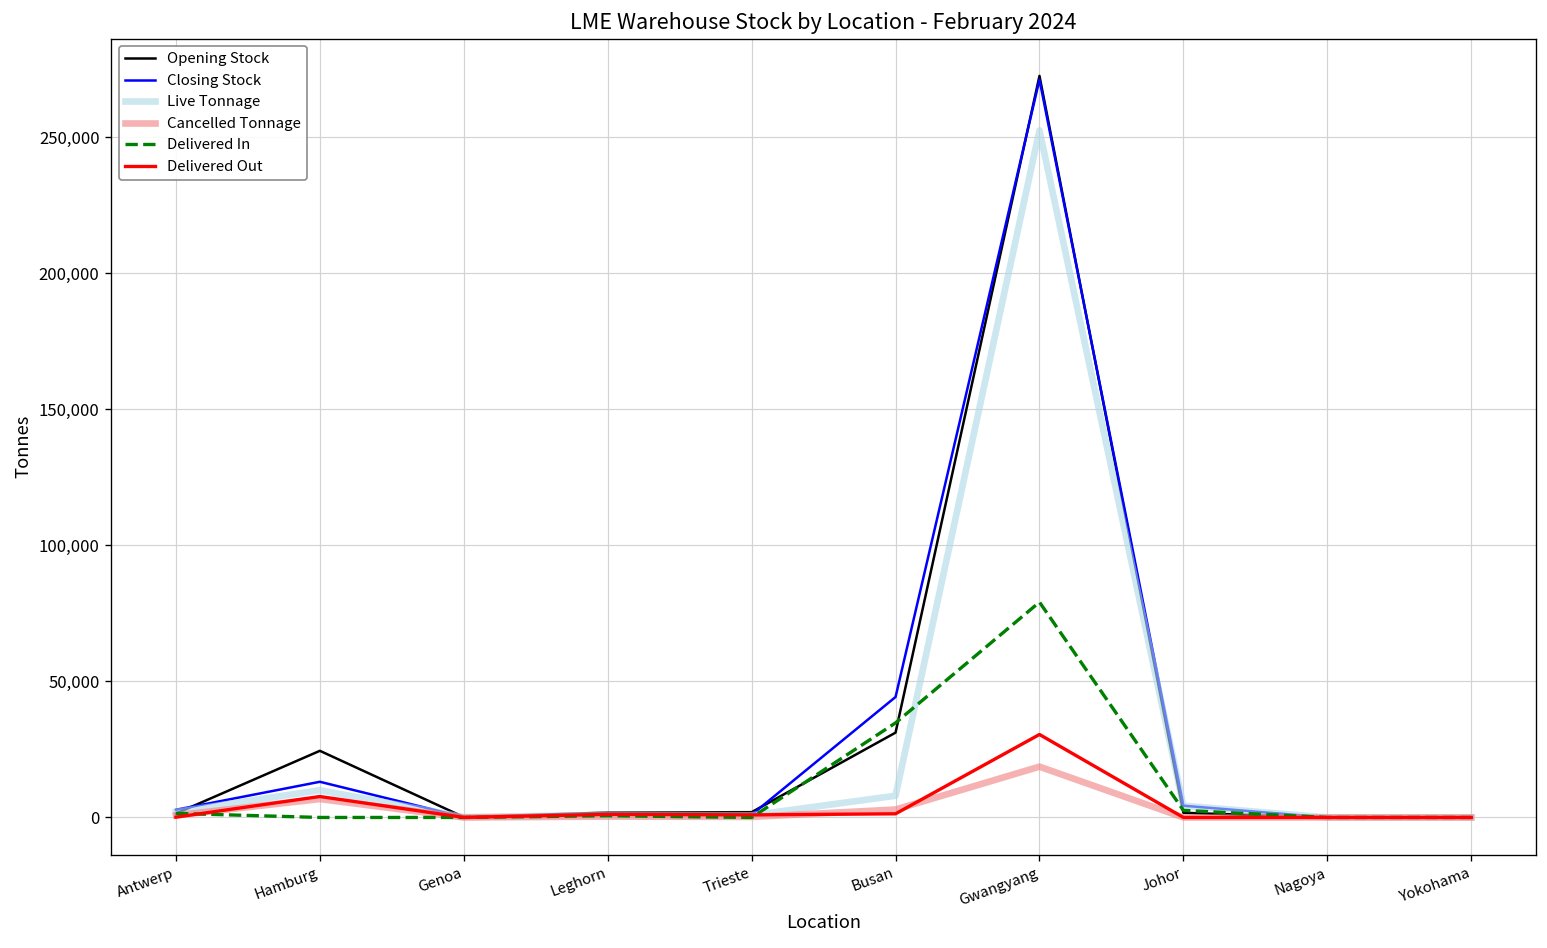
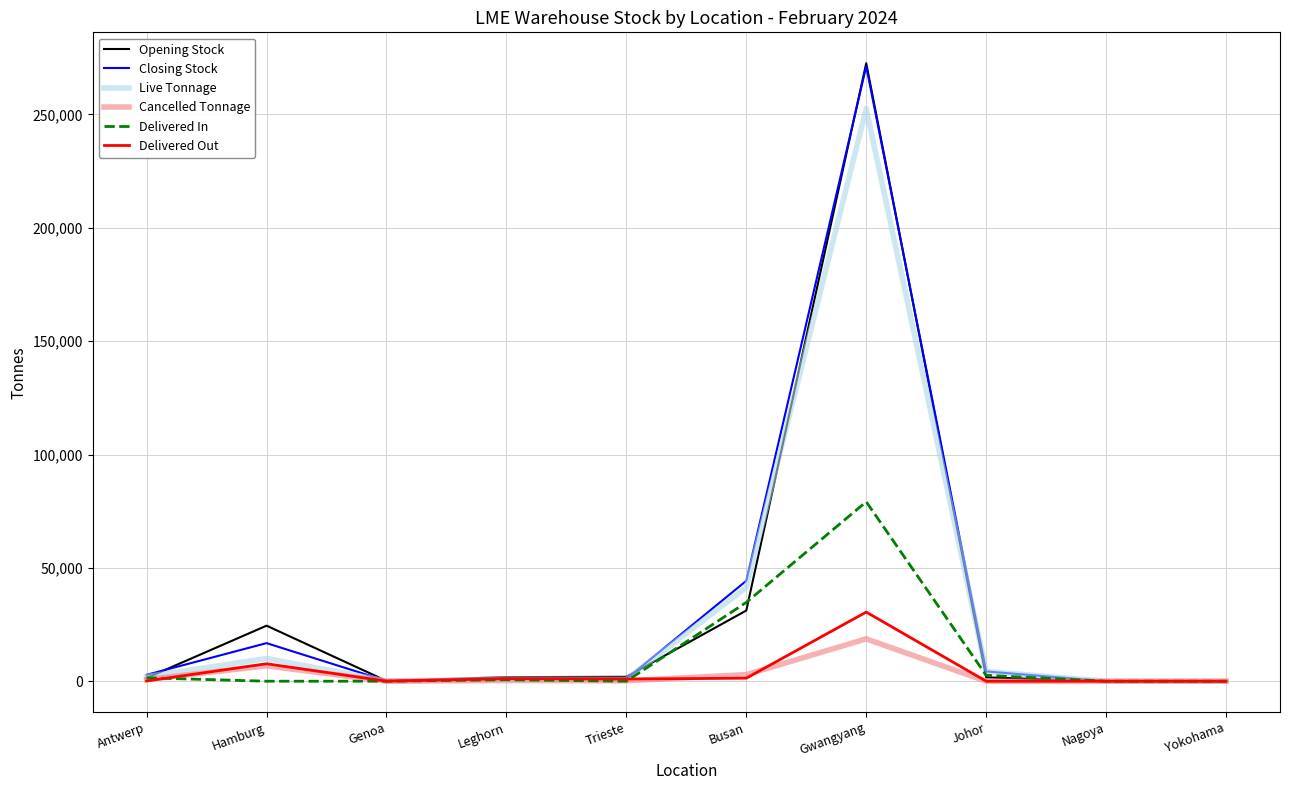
Closing Stock, Hamburg: 13,000 -> 17,000
Live Tonnage, Busan: 8,000 -> 41,000
